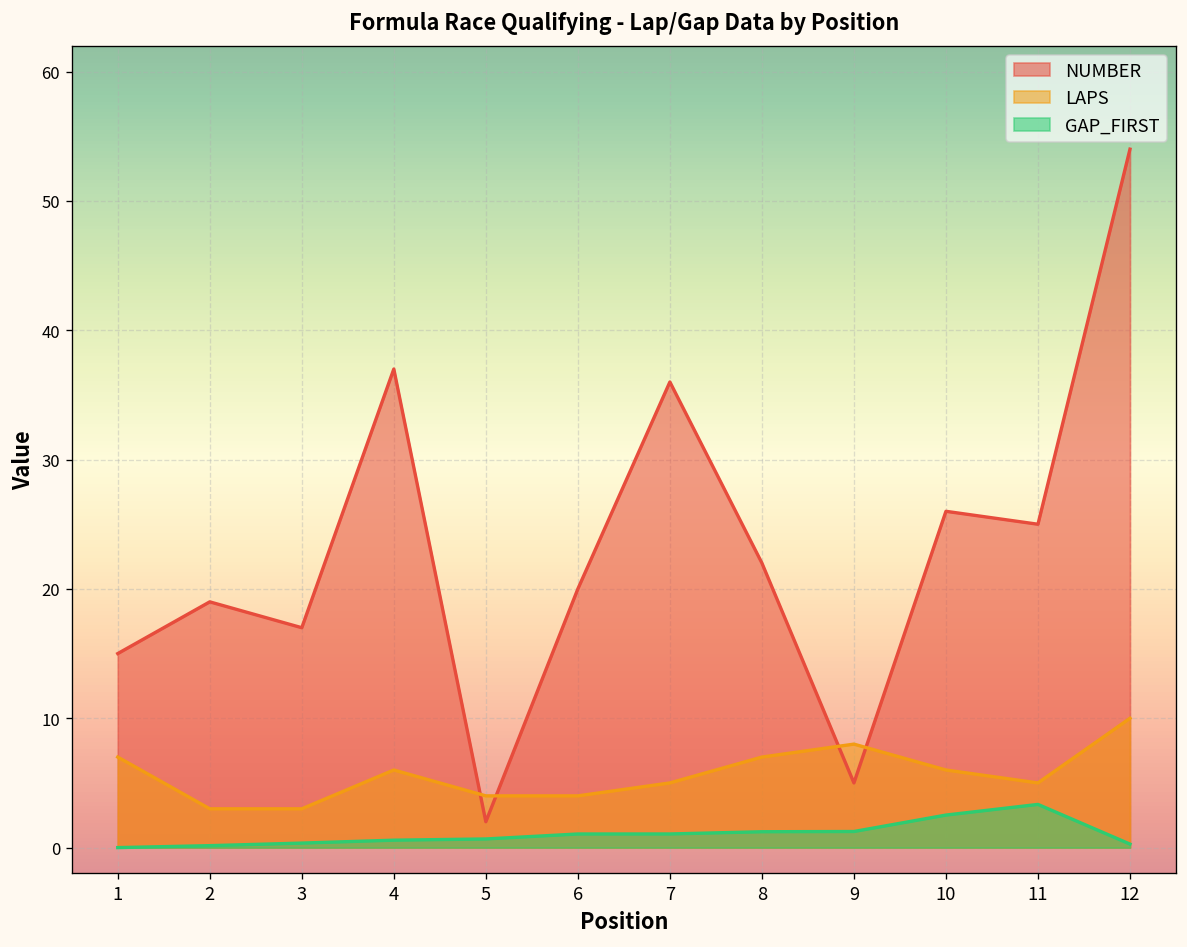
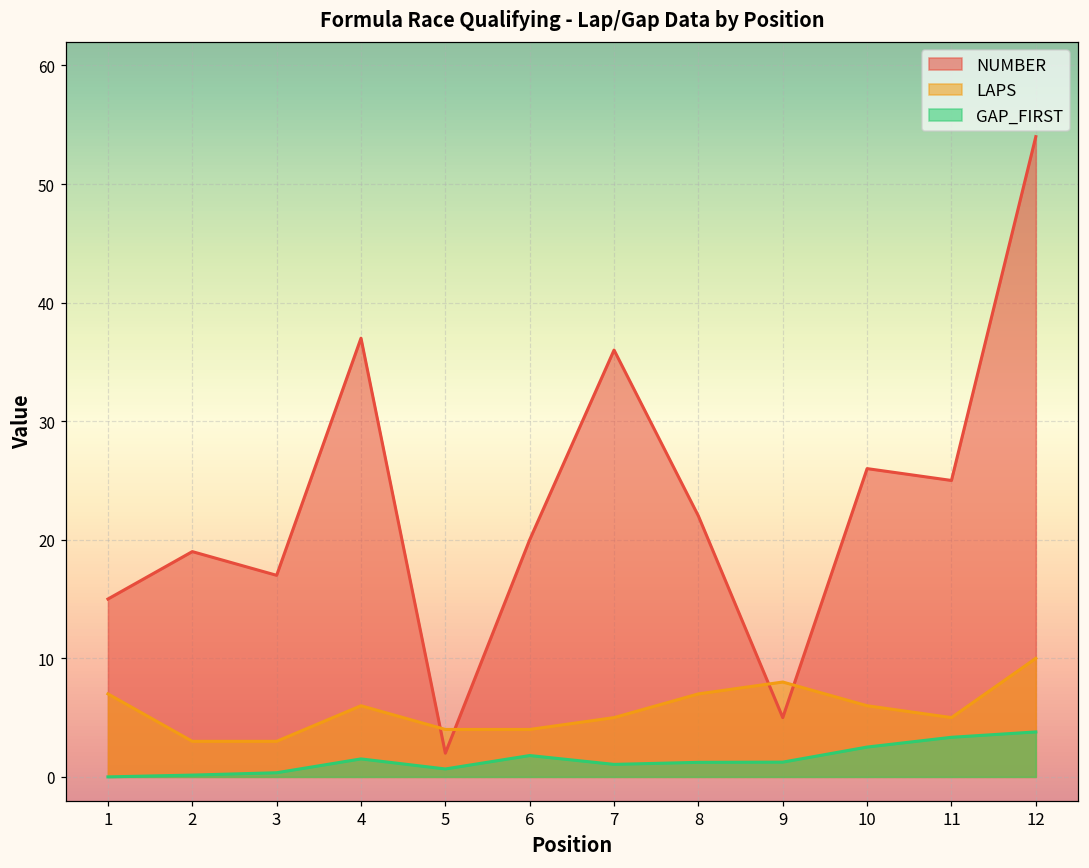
GAP_FIRST, 4: 0.6 -> 1.5
GAP_FIRST, 6: 1.1 -> 1.8
GAP_FIRST, 12: 0.3 -> 3.8
